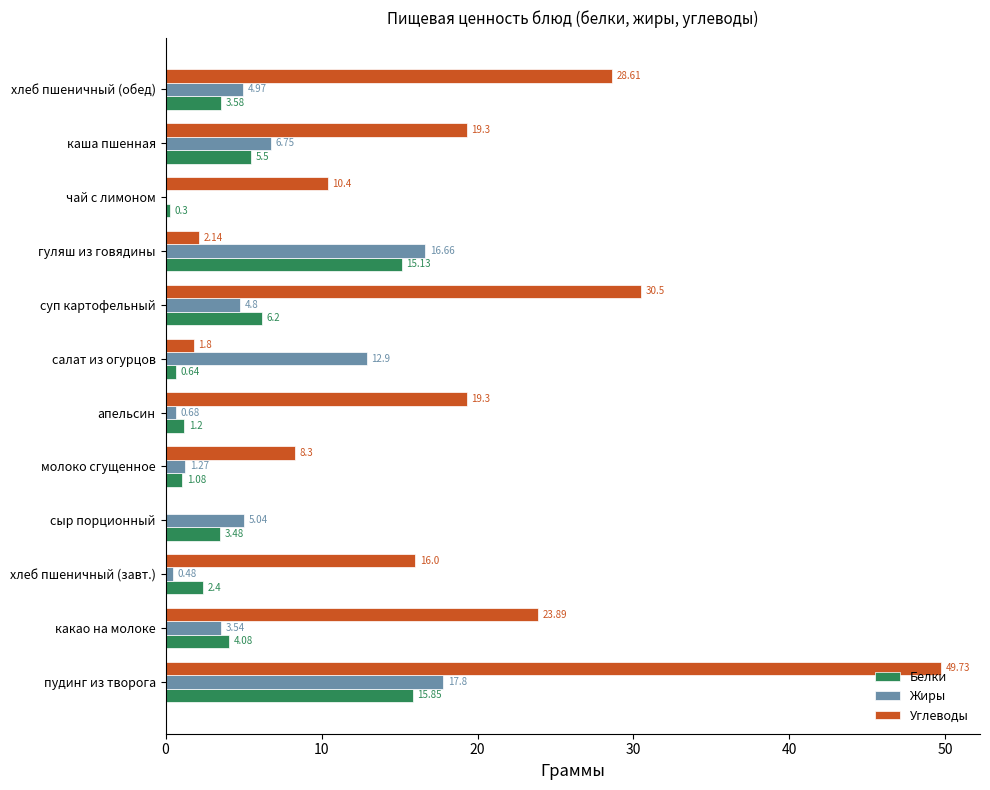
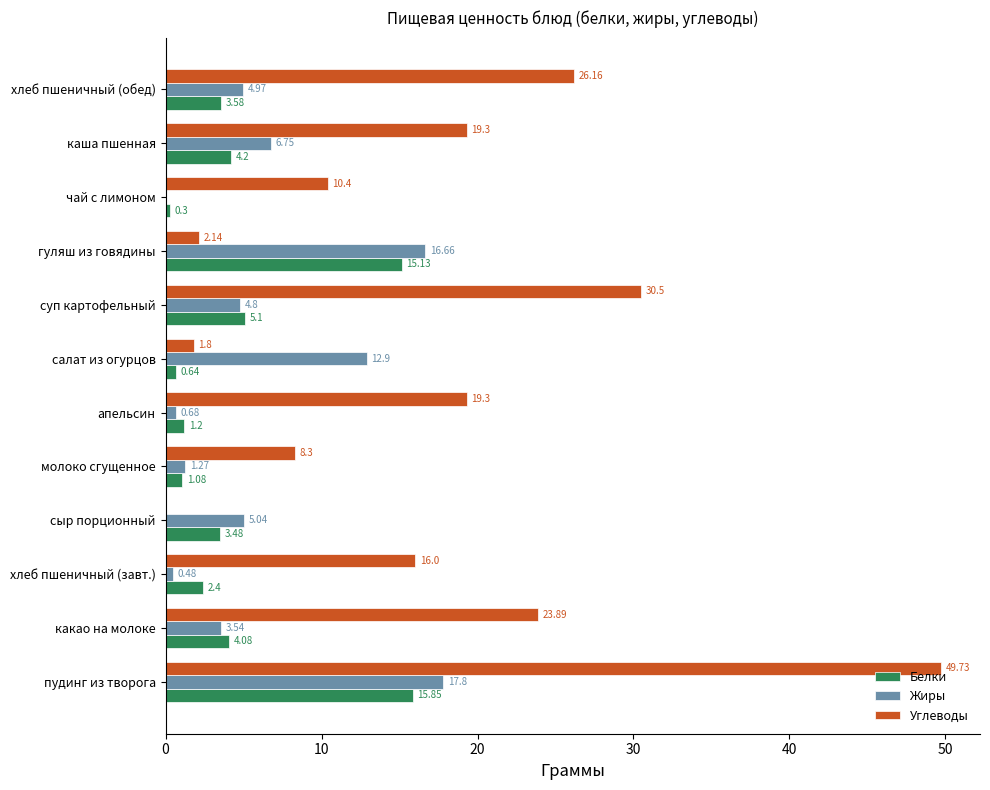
Углеводы, хлеб пшеничный (обед): 28.61 -> 26.16
Белки, каша пшенная: 5.5 -> 4.2
Белки, суп картофельный: 6.2 -> 5.1
